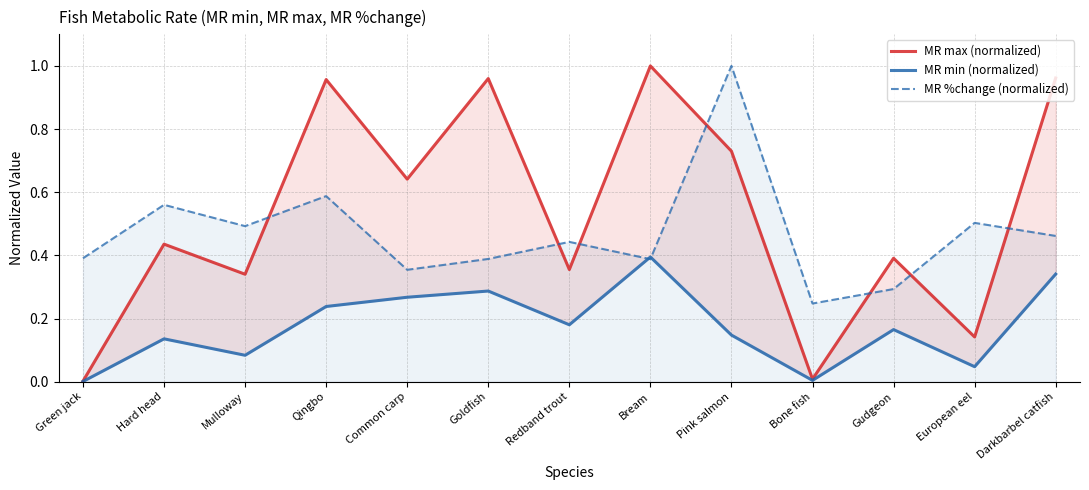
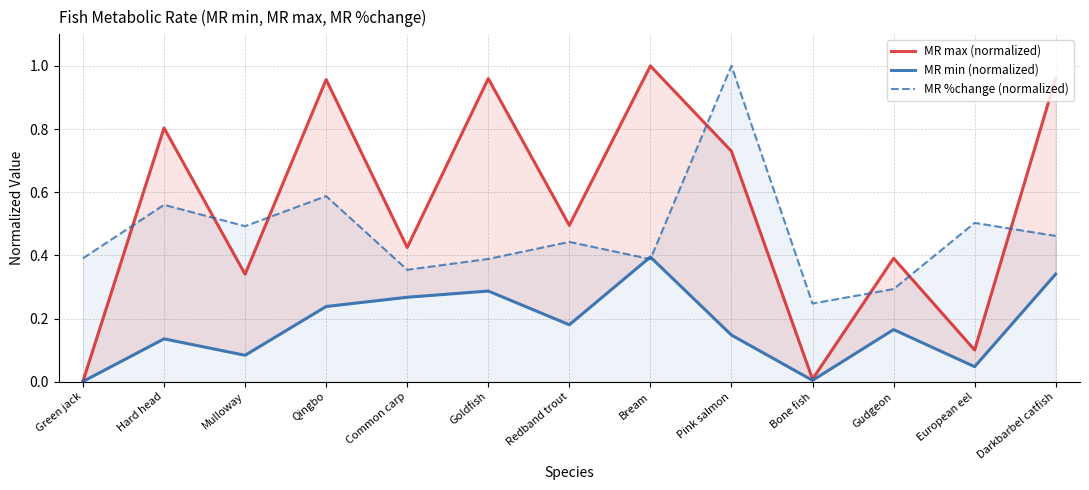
MR max (normalized), Hard head: 0.44 -> 0.80
MR max (normalized), Common carp: 0.64 -> 0.43
MR max (normalized), Redband trout: 0.36 -> 0.50
MR max (normalized), European eel: 0.14 -> 0.10
